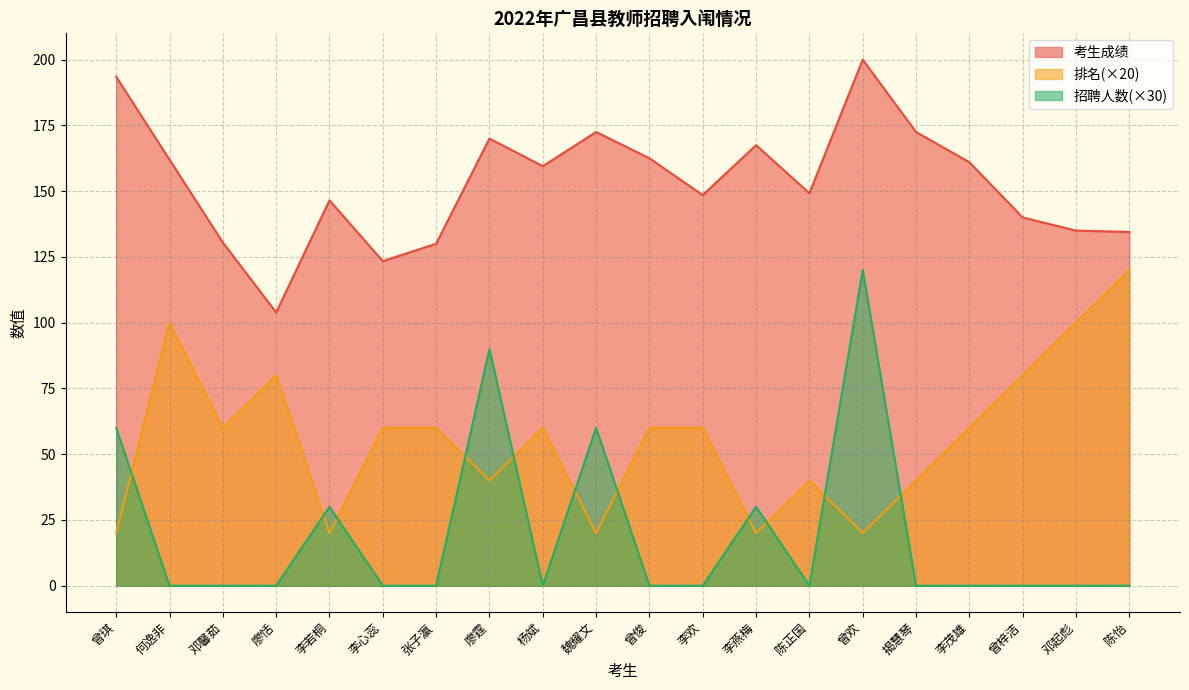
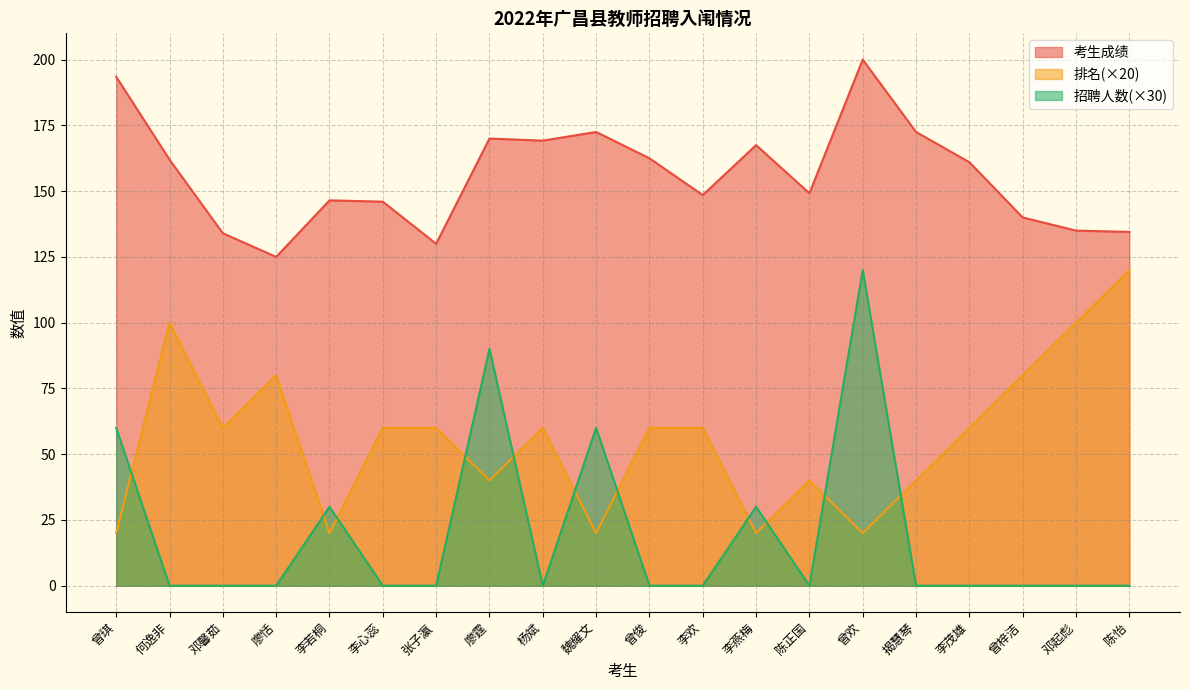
考生成绩, 邓馨茹: 131 -> 134
考生成绩, 廖恬: 104 -> 125
考生成绩, 李心蕊: 123 -> 146
考生成绩, 杨斌: 160 -> 169
